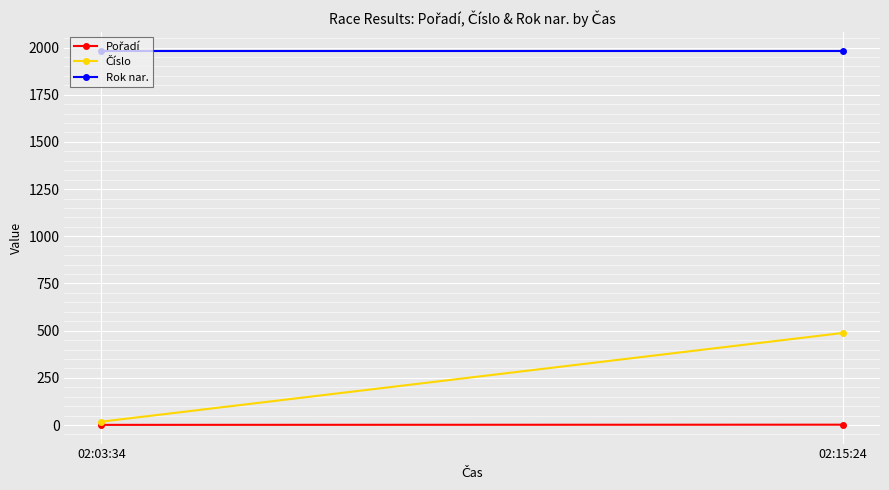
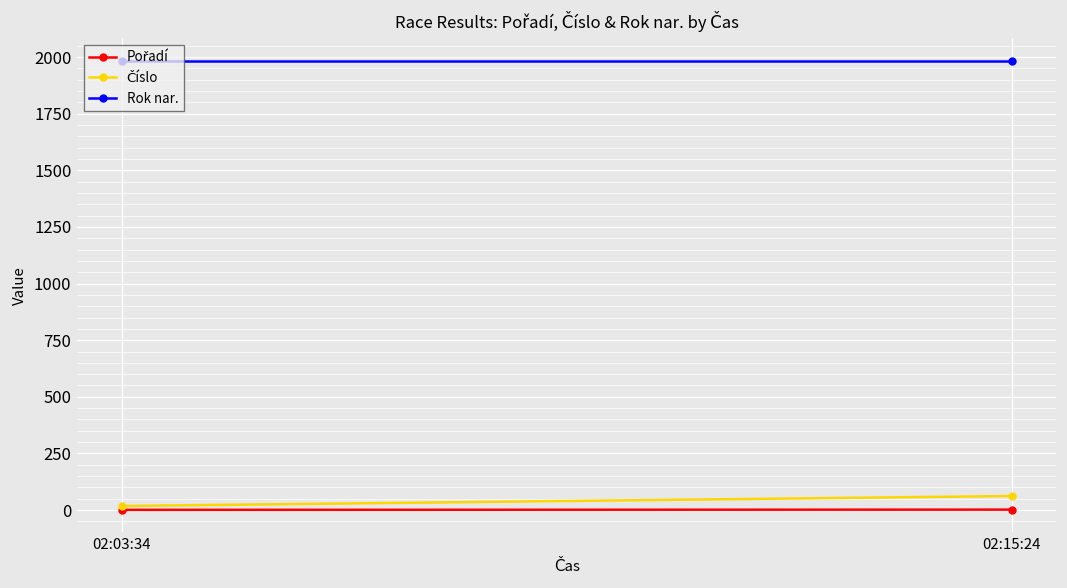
Číslo, 02:15:24: 490 -> 60
